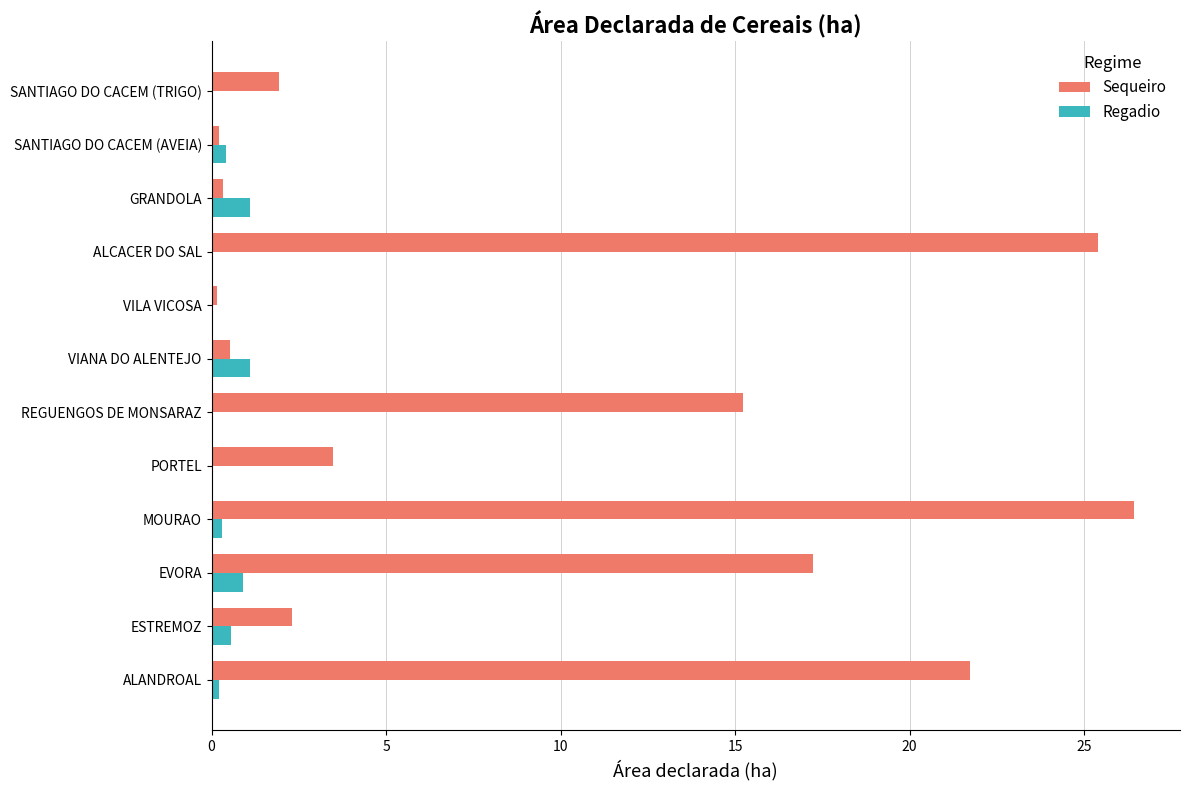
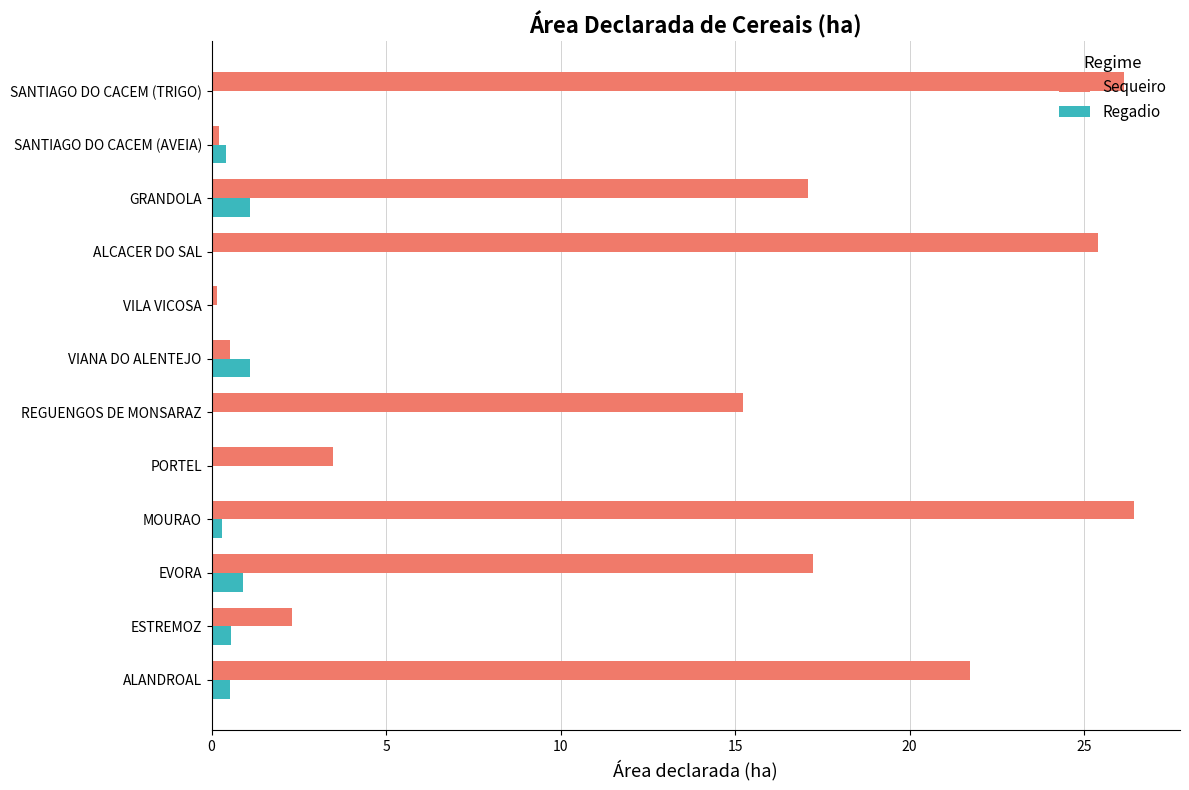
Sequeiro, SANTIAGO DO CACEM (TRIGO): 1.9 -> 26.2
Sequeiro, GRANDOLA: 0.3 -> 17.1
Regadio, ALANDROAL: 0.2 -> 0.5
